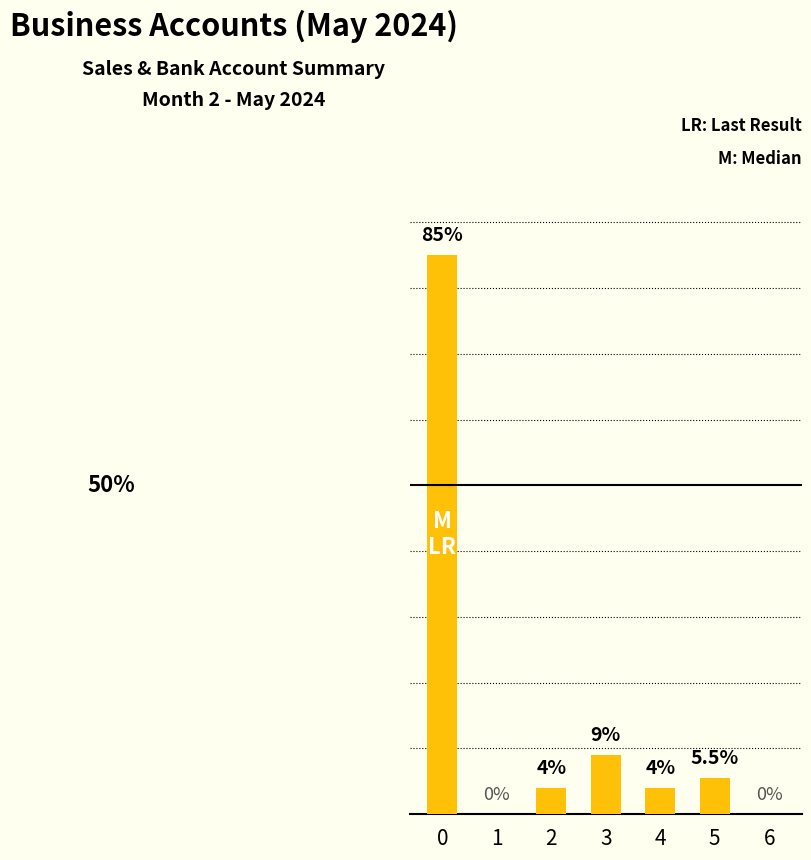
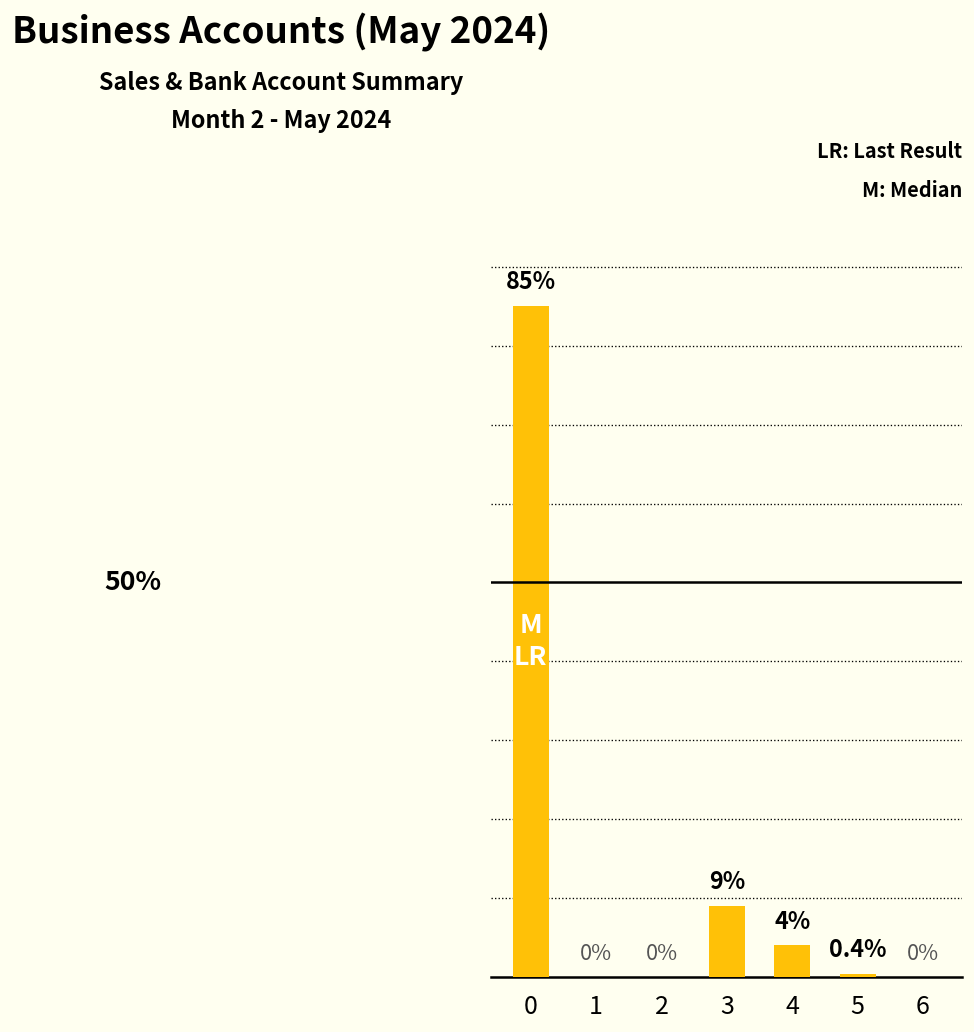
2: 4% -> 0%
5: 5.5% -> 0.4%
